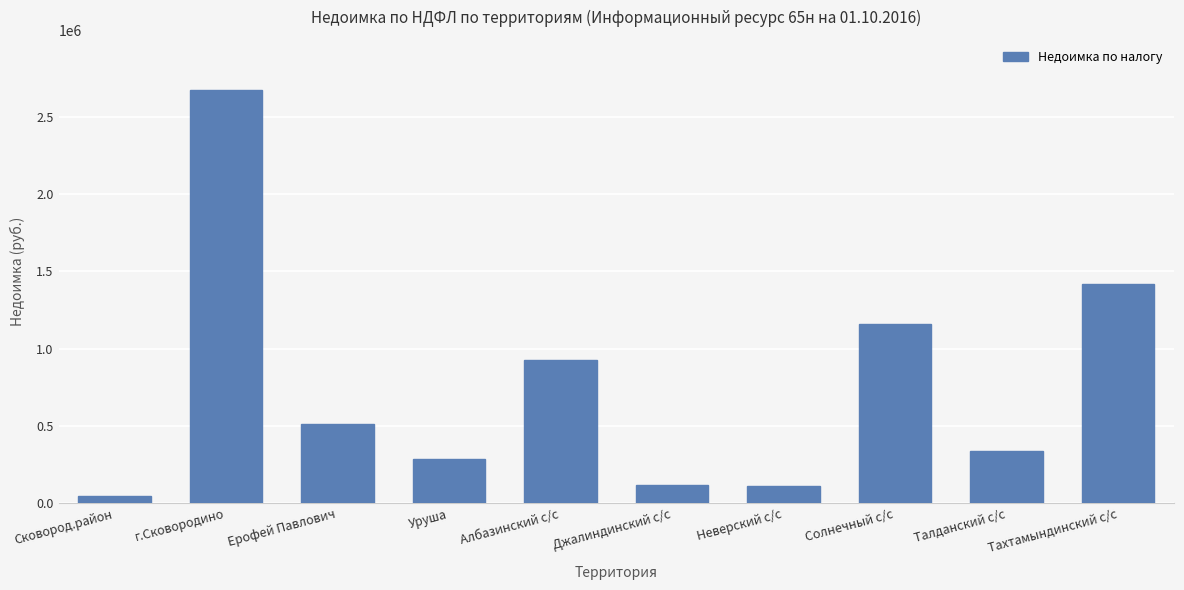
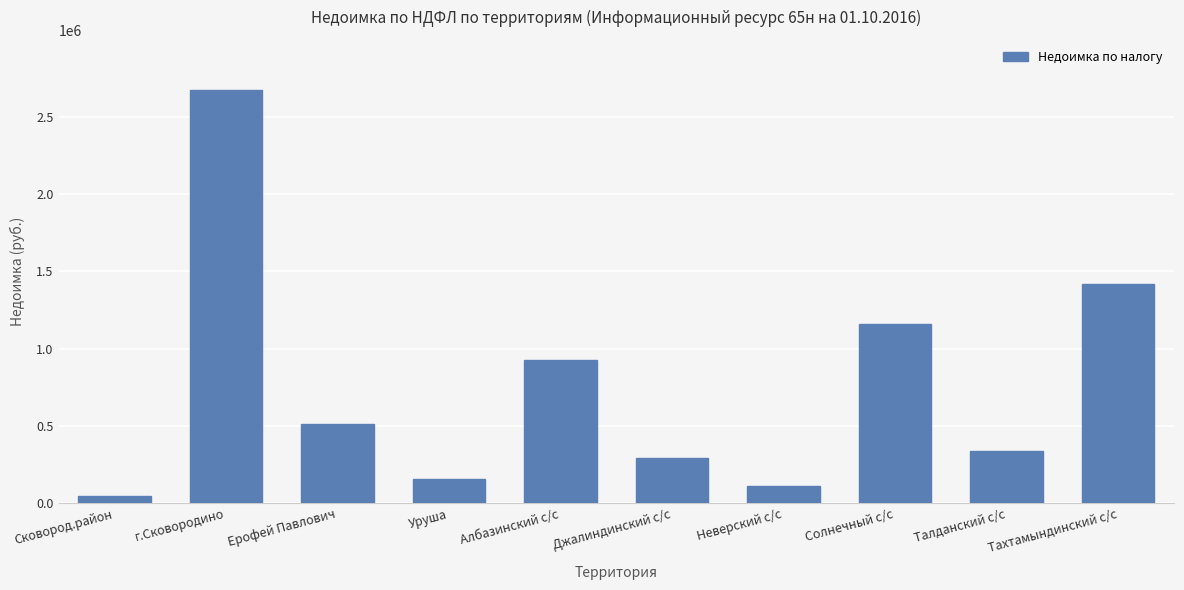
Уруша: 290000 -> 160000
Джалиндинский с/с: 120000 -> 290000
